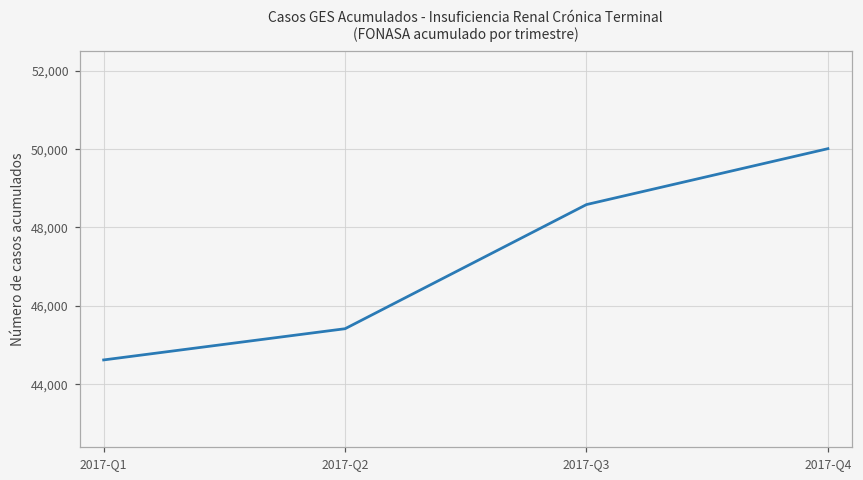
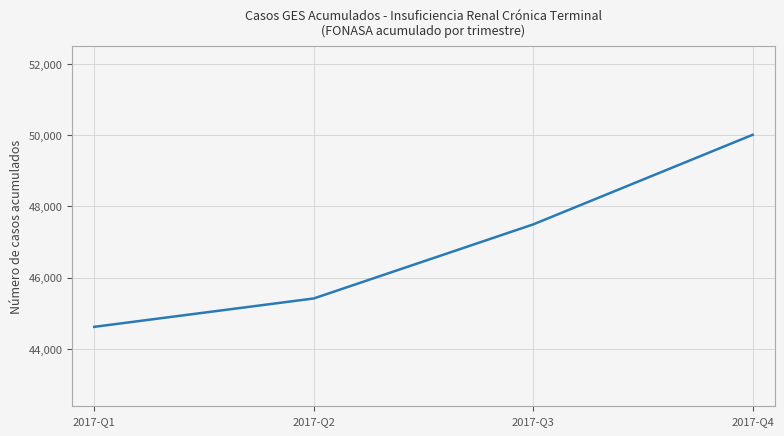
2017-Q3: 48,600 -> 47,500
